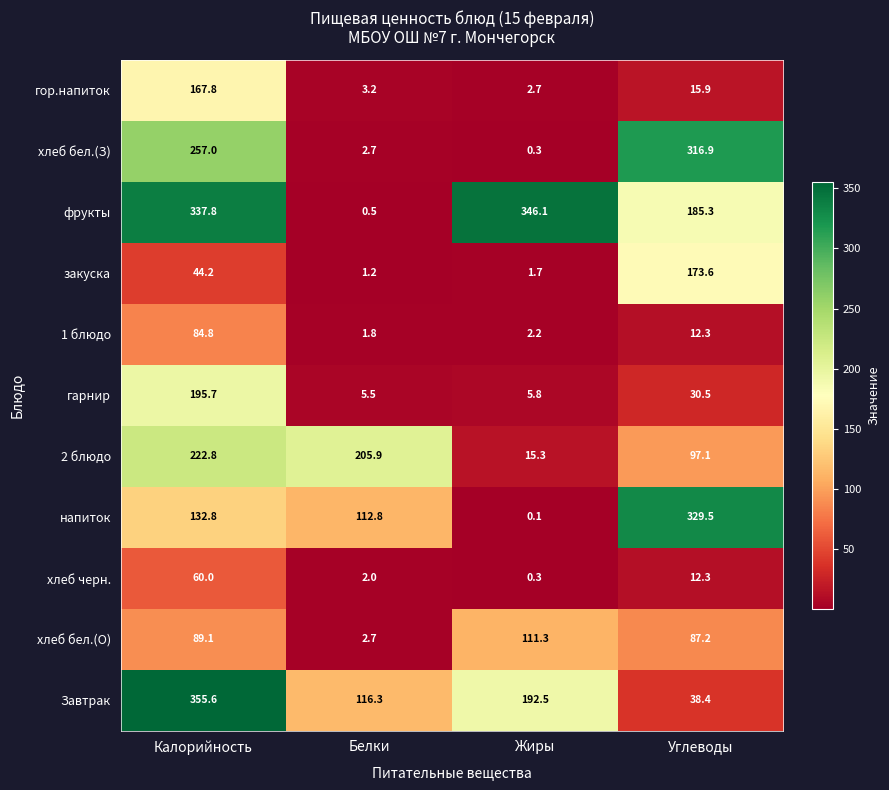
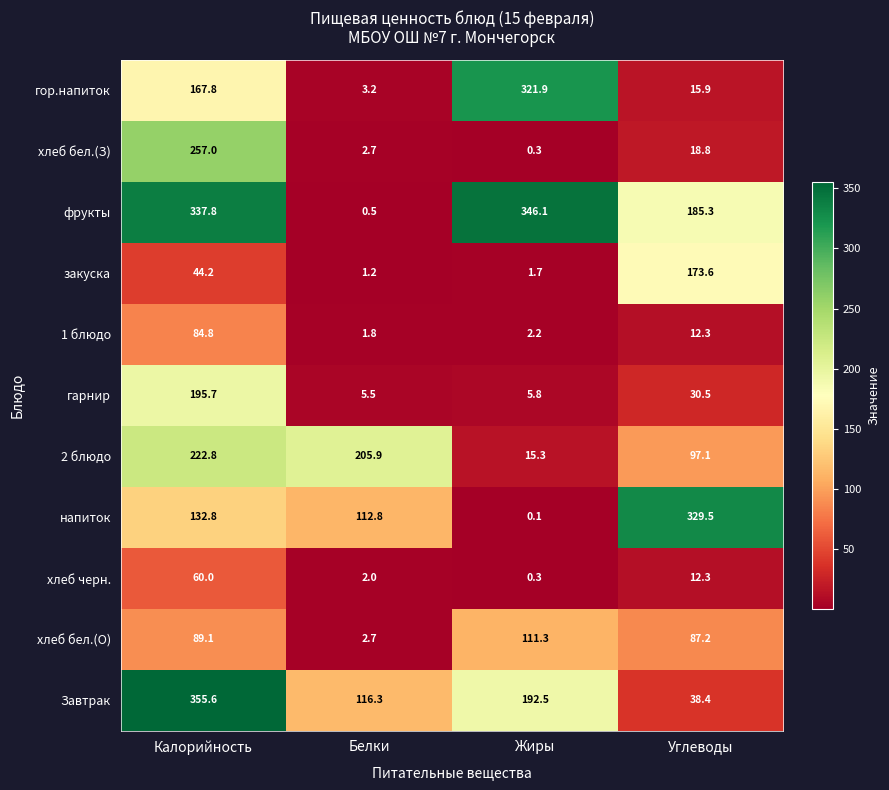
гор.напиток, Жиры: 2.7 -> 321.9
хлеб бел.(З), Углеводы: 316.9 -> 18.8
